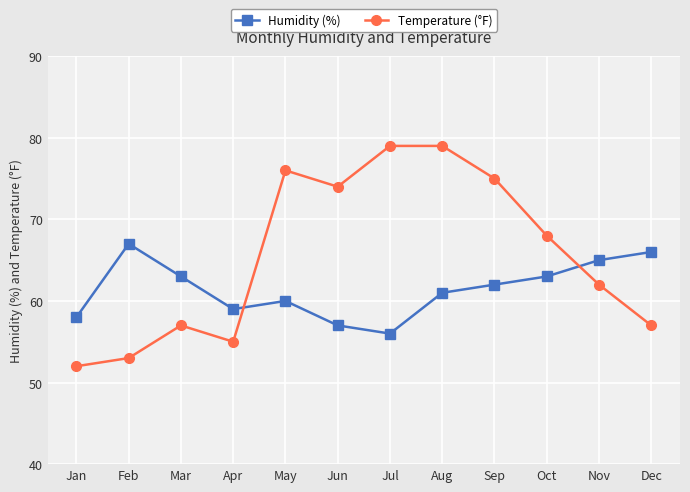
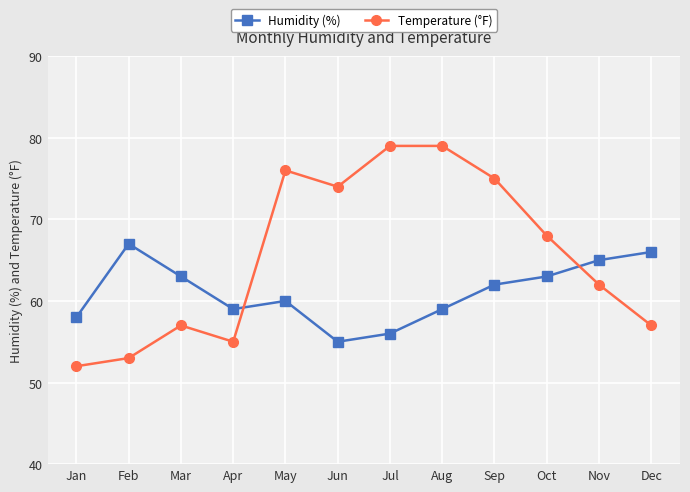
Humidity (%), Jun: 57 -> 55
Humidity (%), Aug: 61 -> 59
